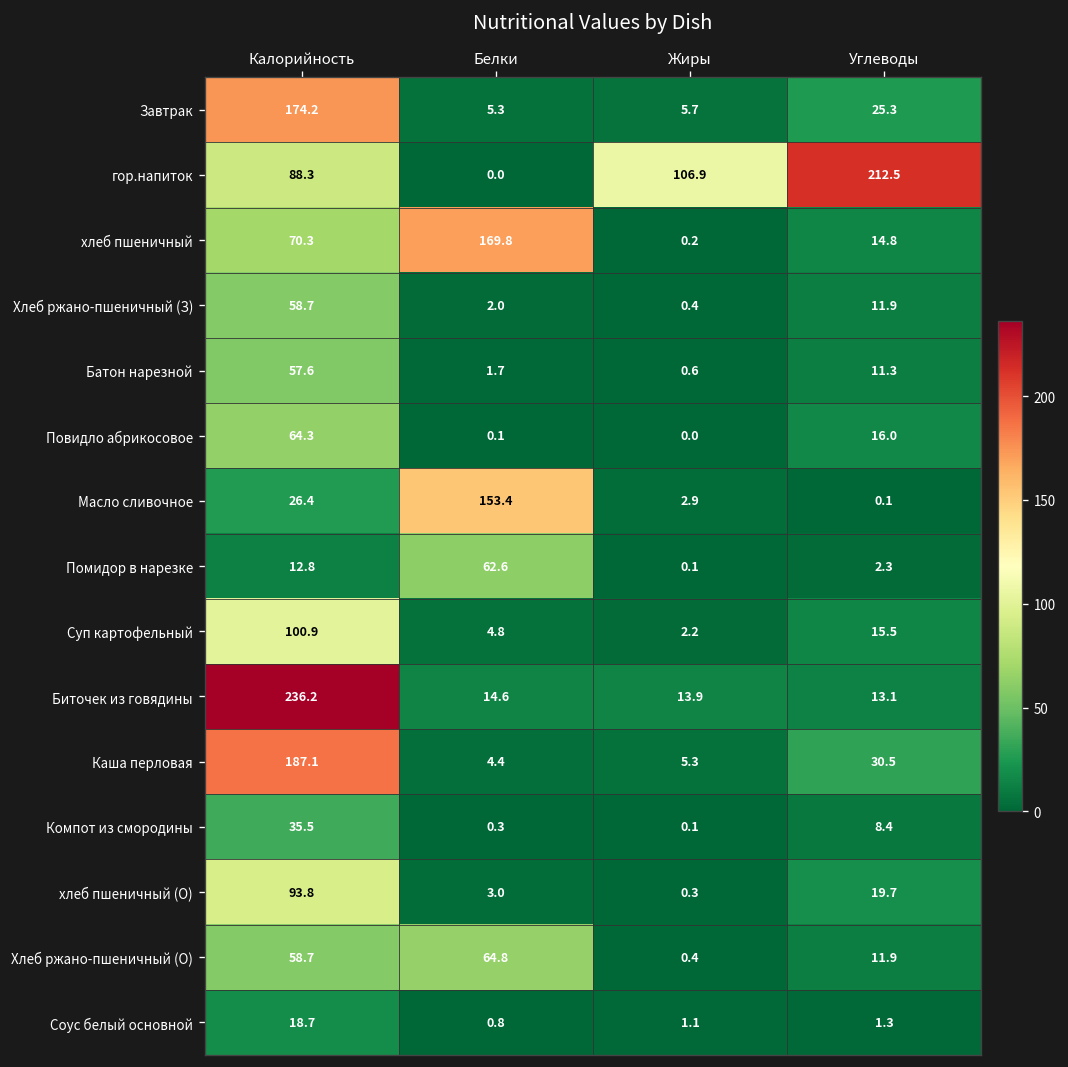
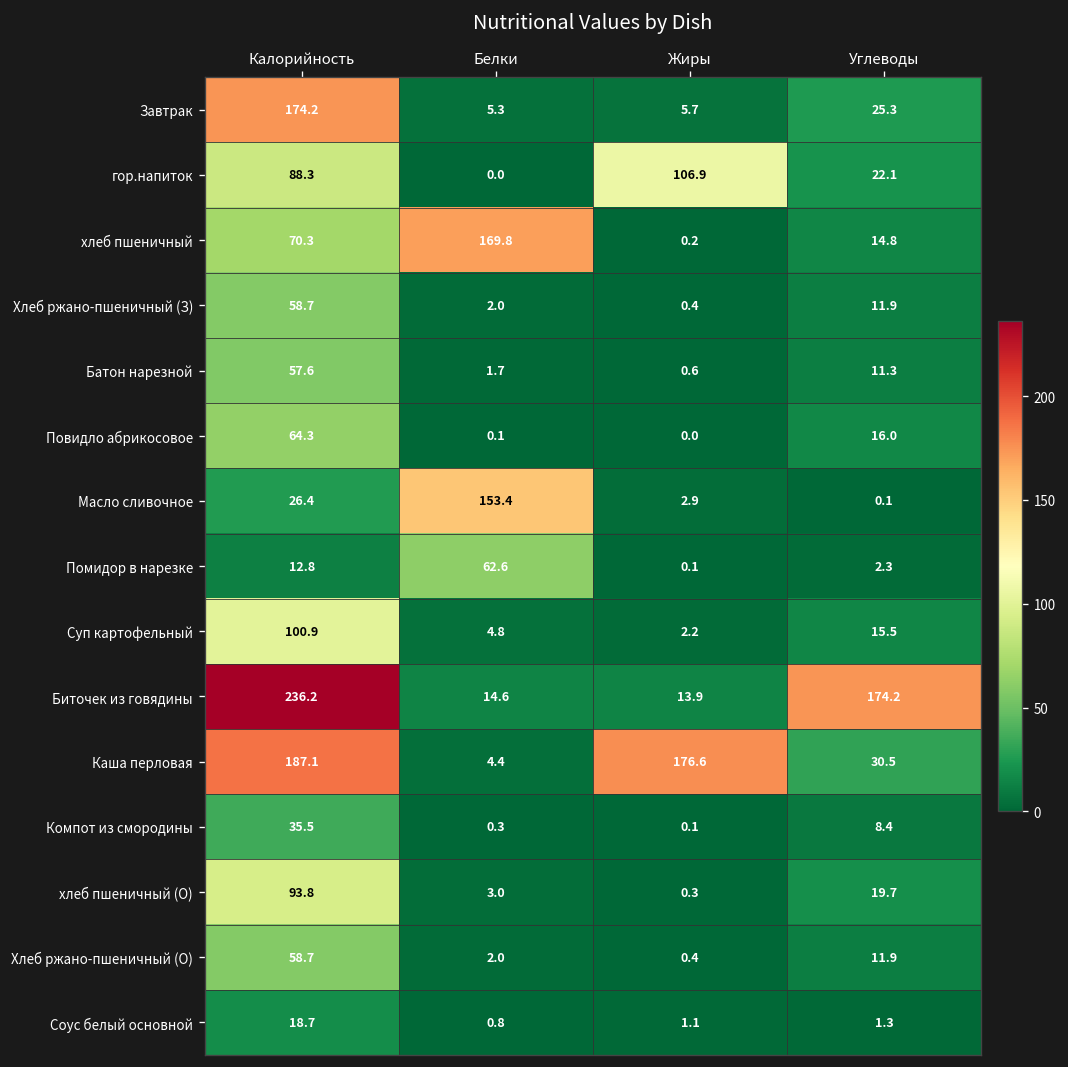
гор.напиток, Углеводы: 212.5 -> 22.1
Биточек из говядины, Углеводы: 13.1 -> 174.2
Каша перловая, Жиры: 5.3 -> 176.6
Хлеб ржано-пшеничный (О), Белки: 64.8 -> 2.0
